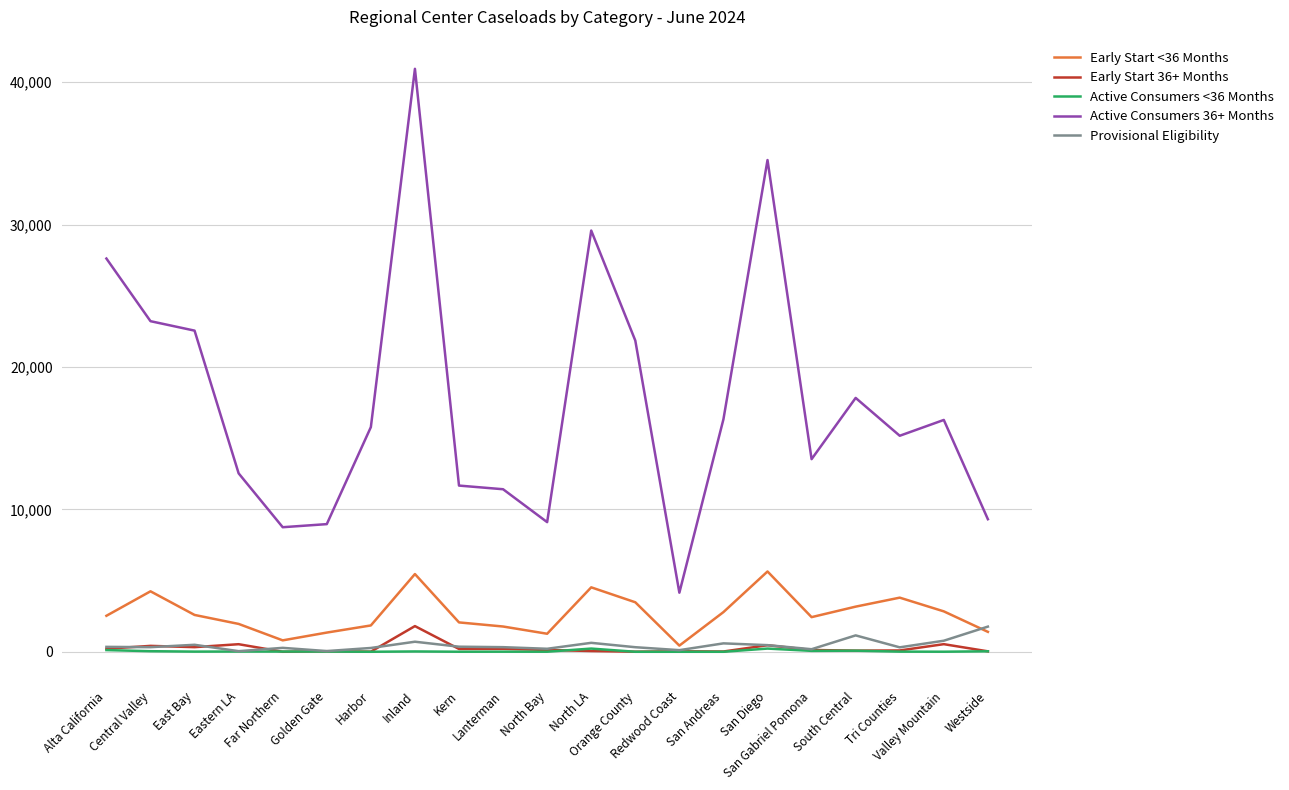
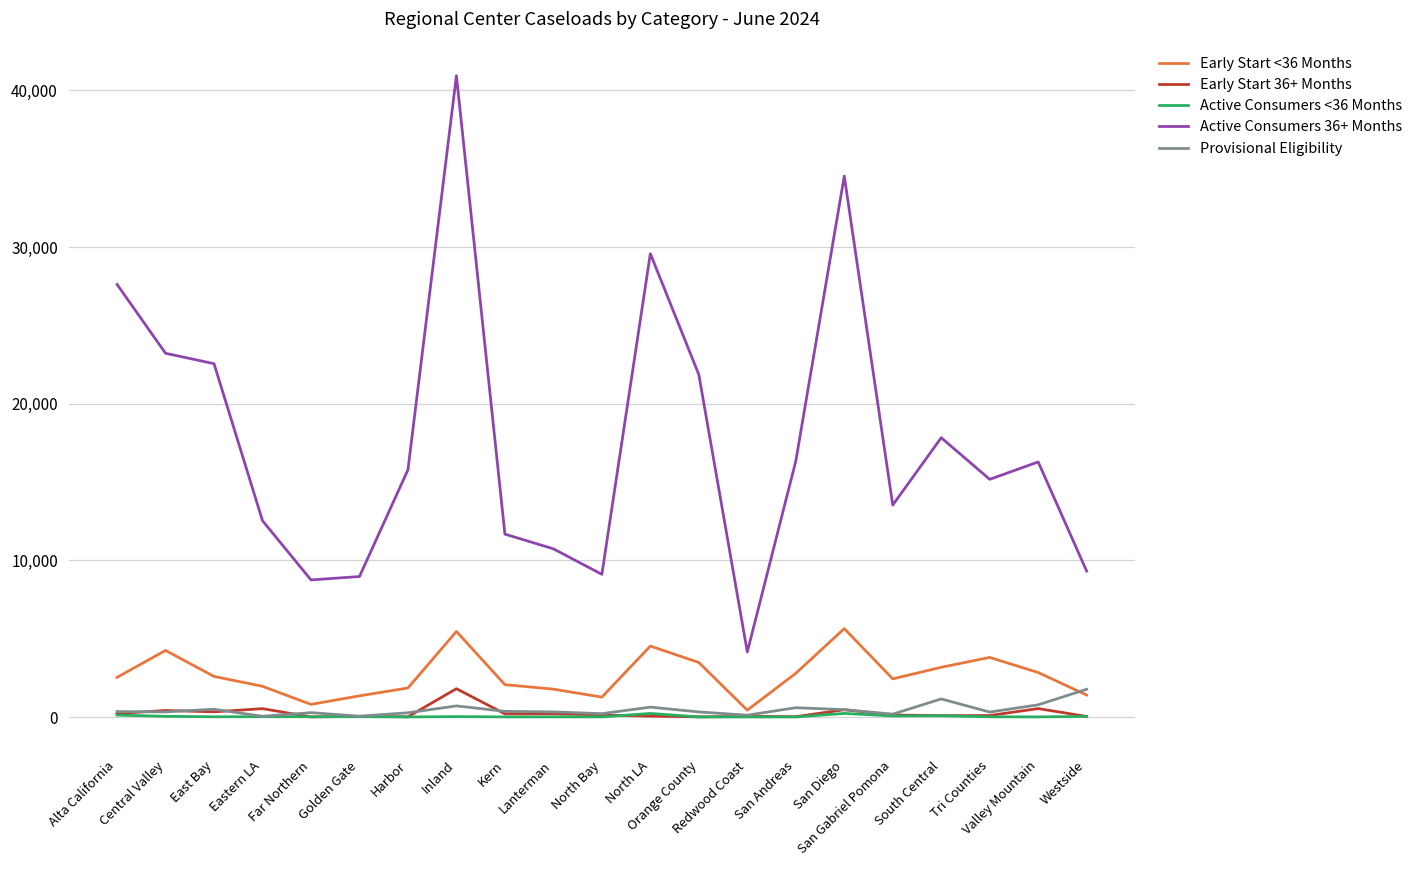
Active Consumers 36+ Months, Lanterman: 11,400 -> 10,700
